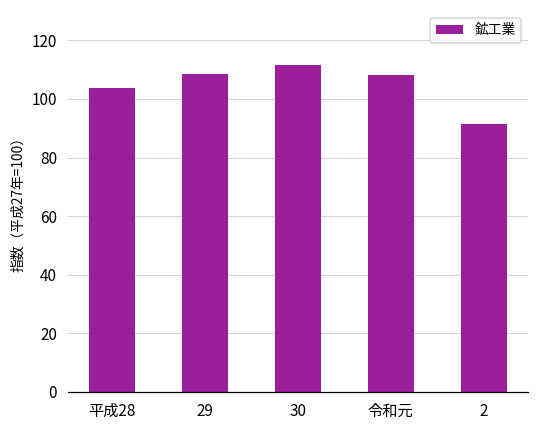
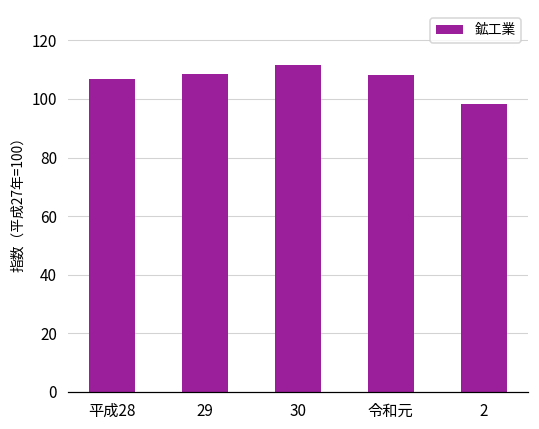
平成28: 104 -> 107
2: 92 -> 98
